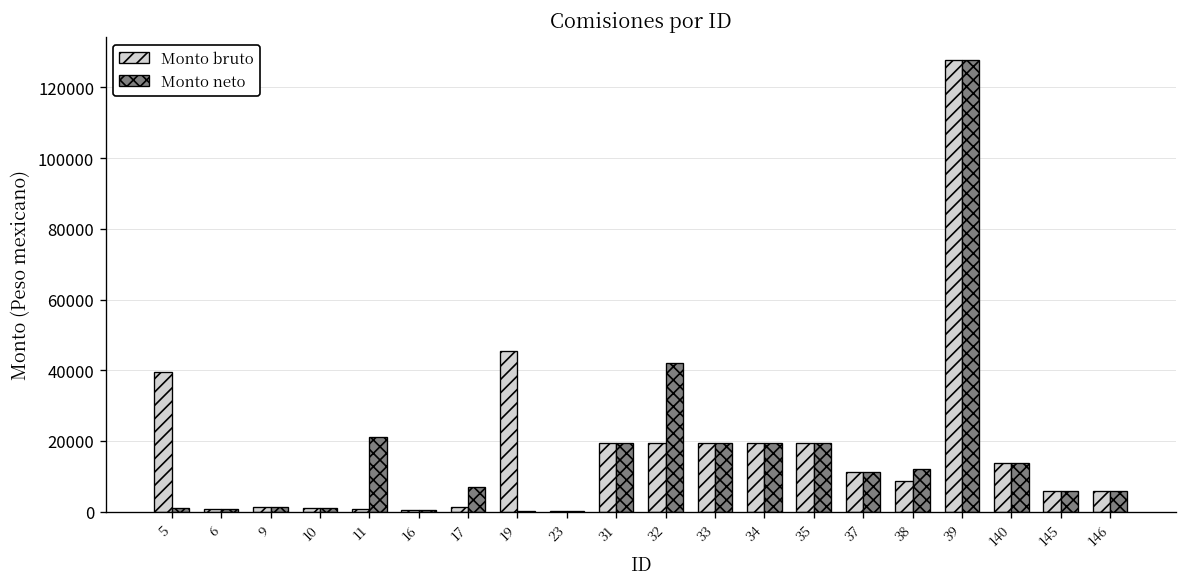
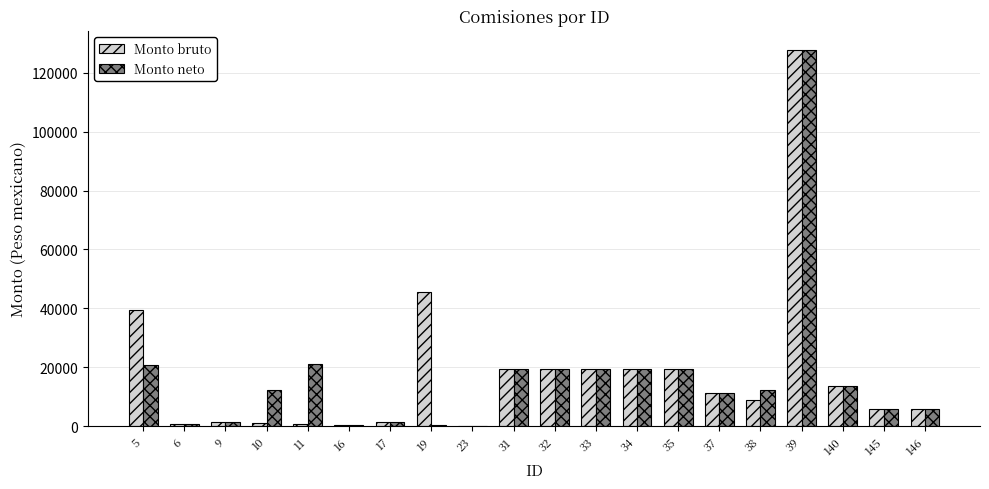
Monto neto, 5: 1000 -> 21000
Monto neto, 10: 1000 -> 12000
Monto neto, 17: 7000 -> 1000
Monto neto, 32: 42000 -> 20000
